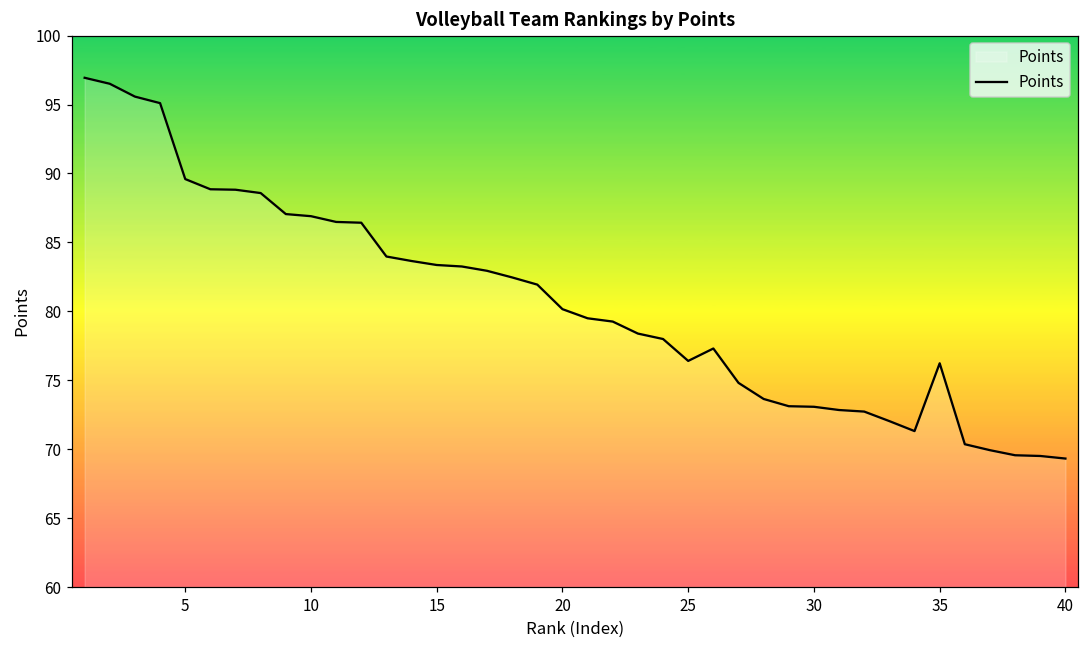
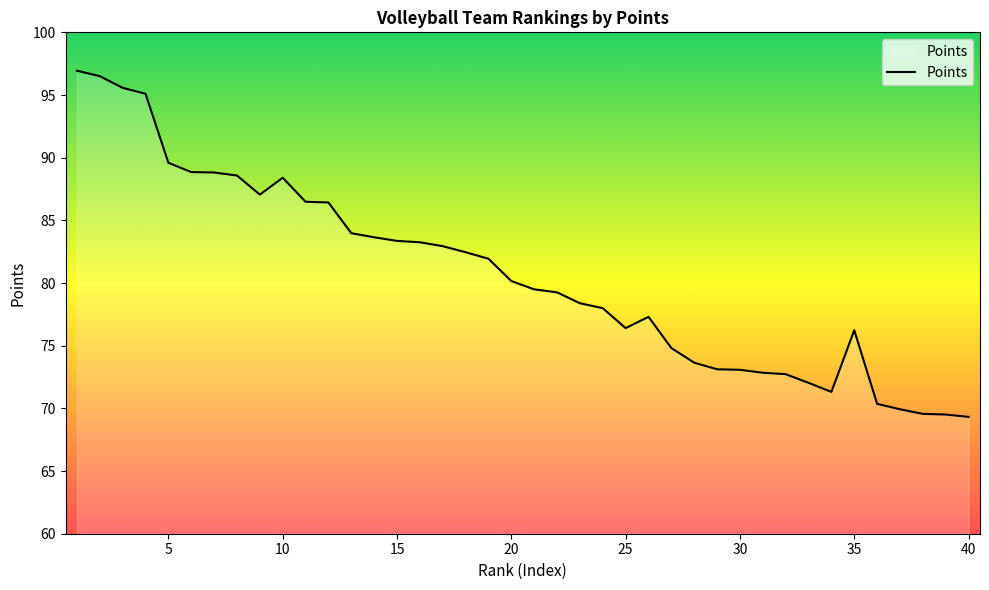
10: 86.9 -> 88.4
